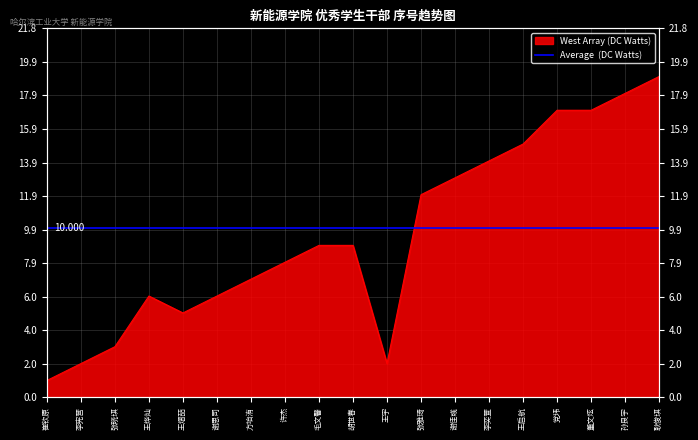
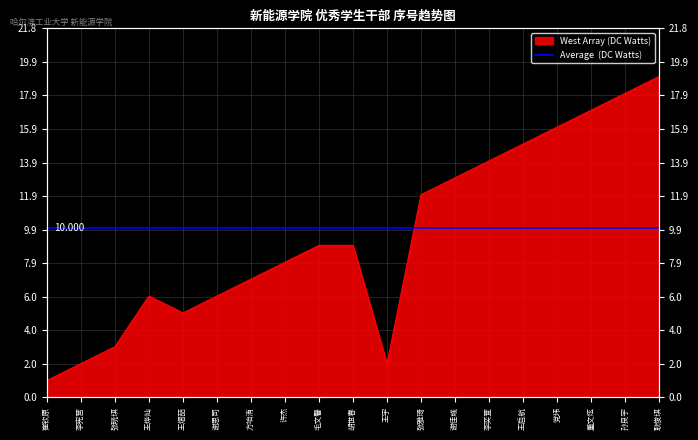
党玮: 17 -> 16
